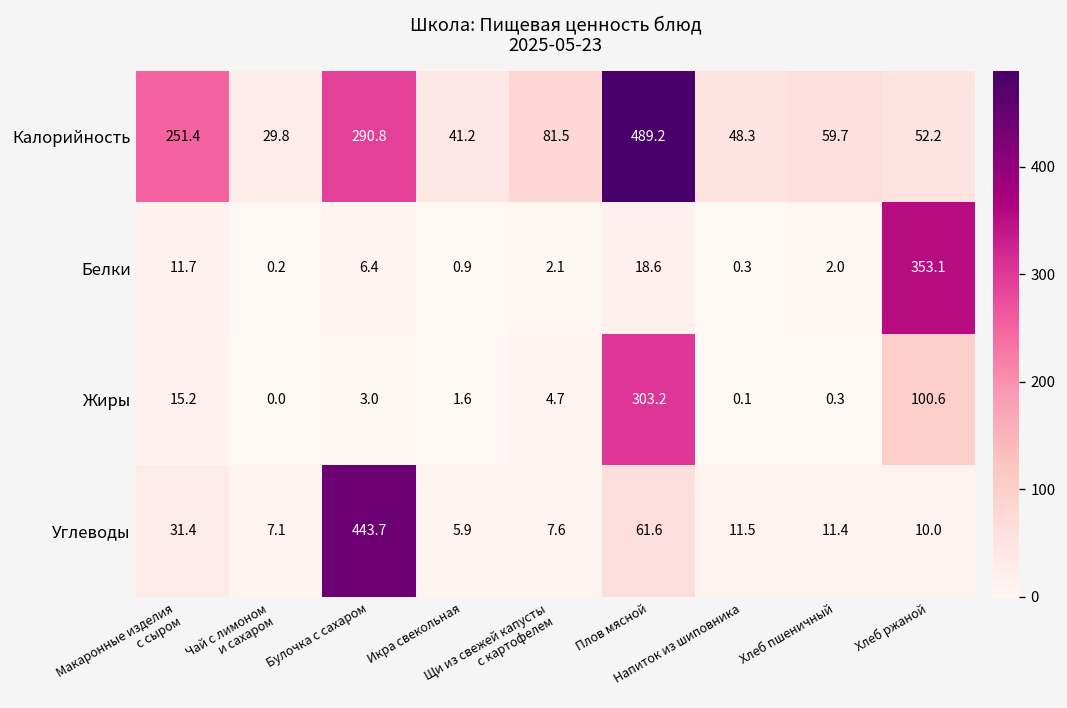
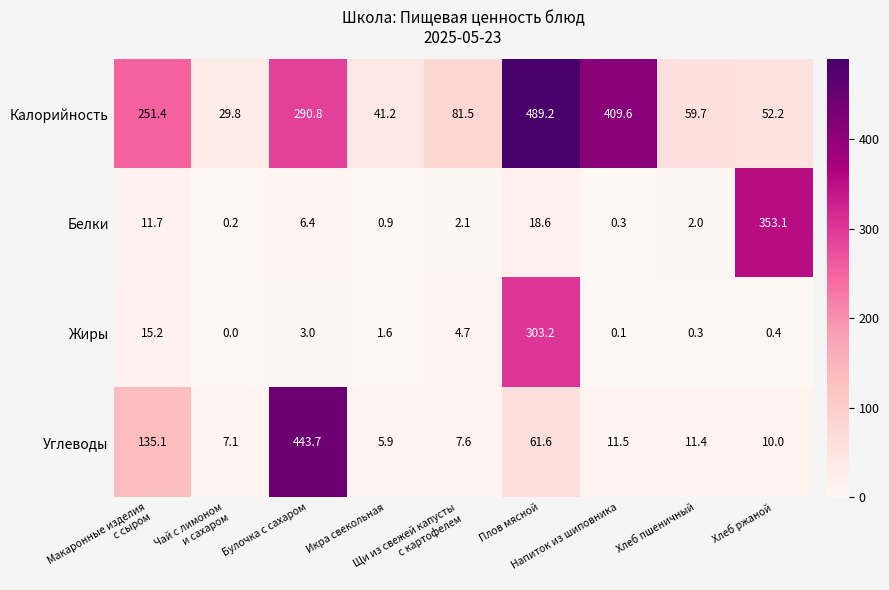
Калорийность, Напиток из шиповника: 48.3 -> 409.6
Жиры, Хлеб ржаной: 100.6 -> 0.4
Углеводы, Макаронные изделия с сыром: 31.4 -> 135.1
